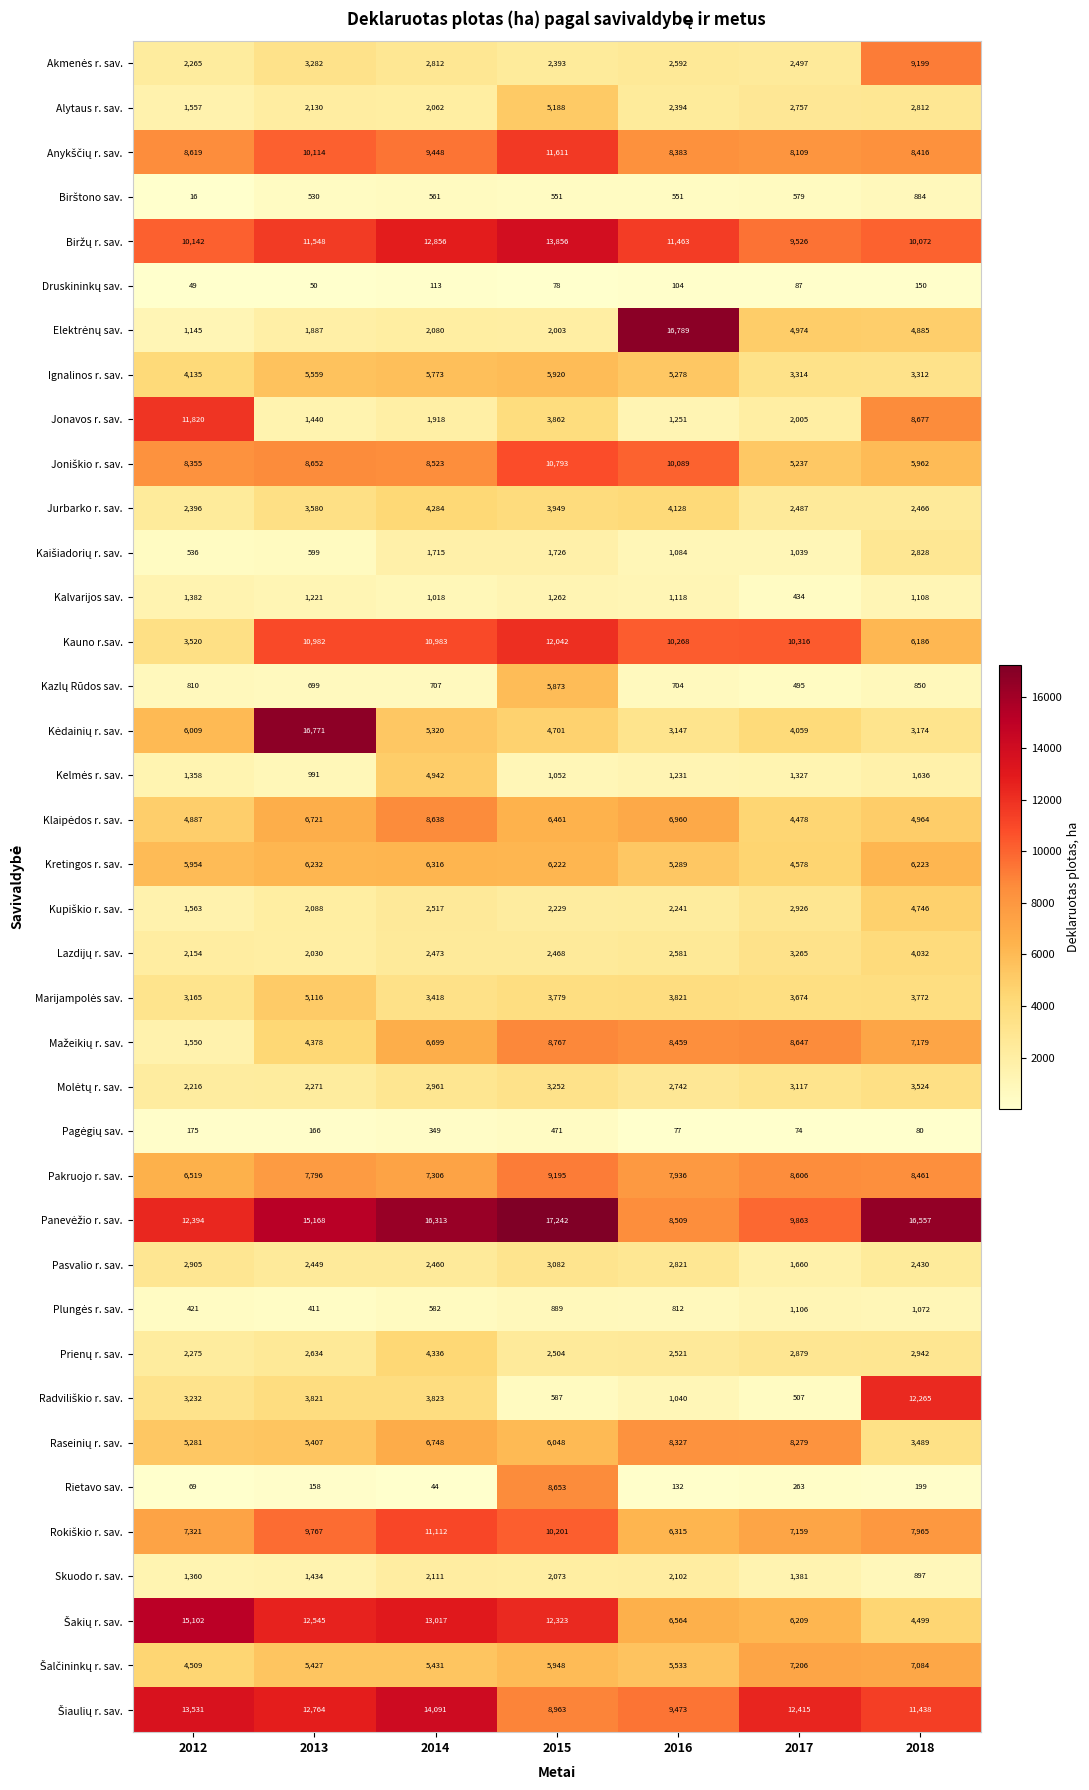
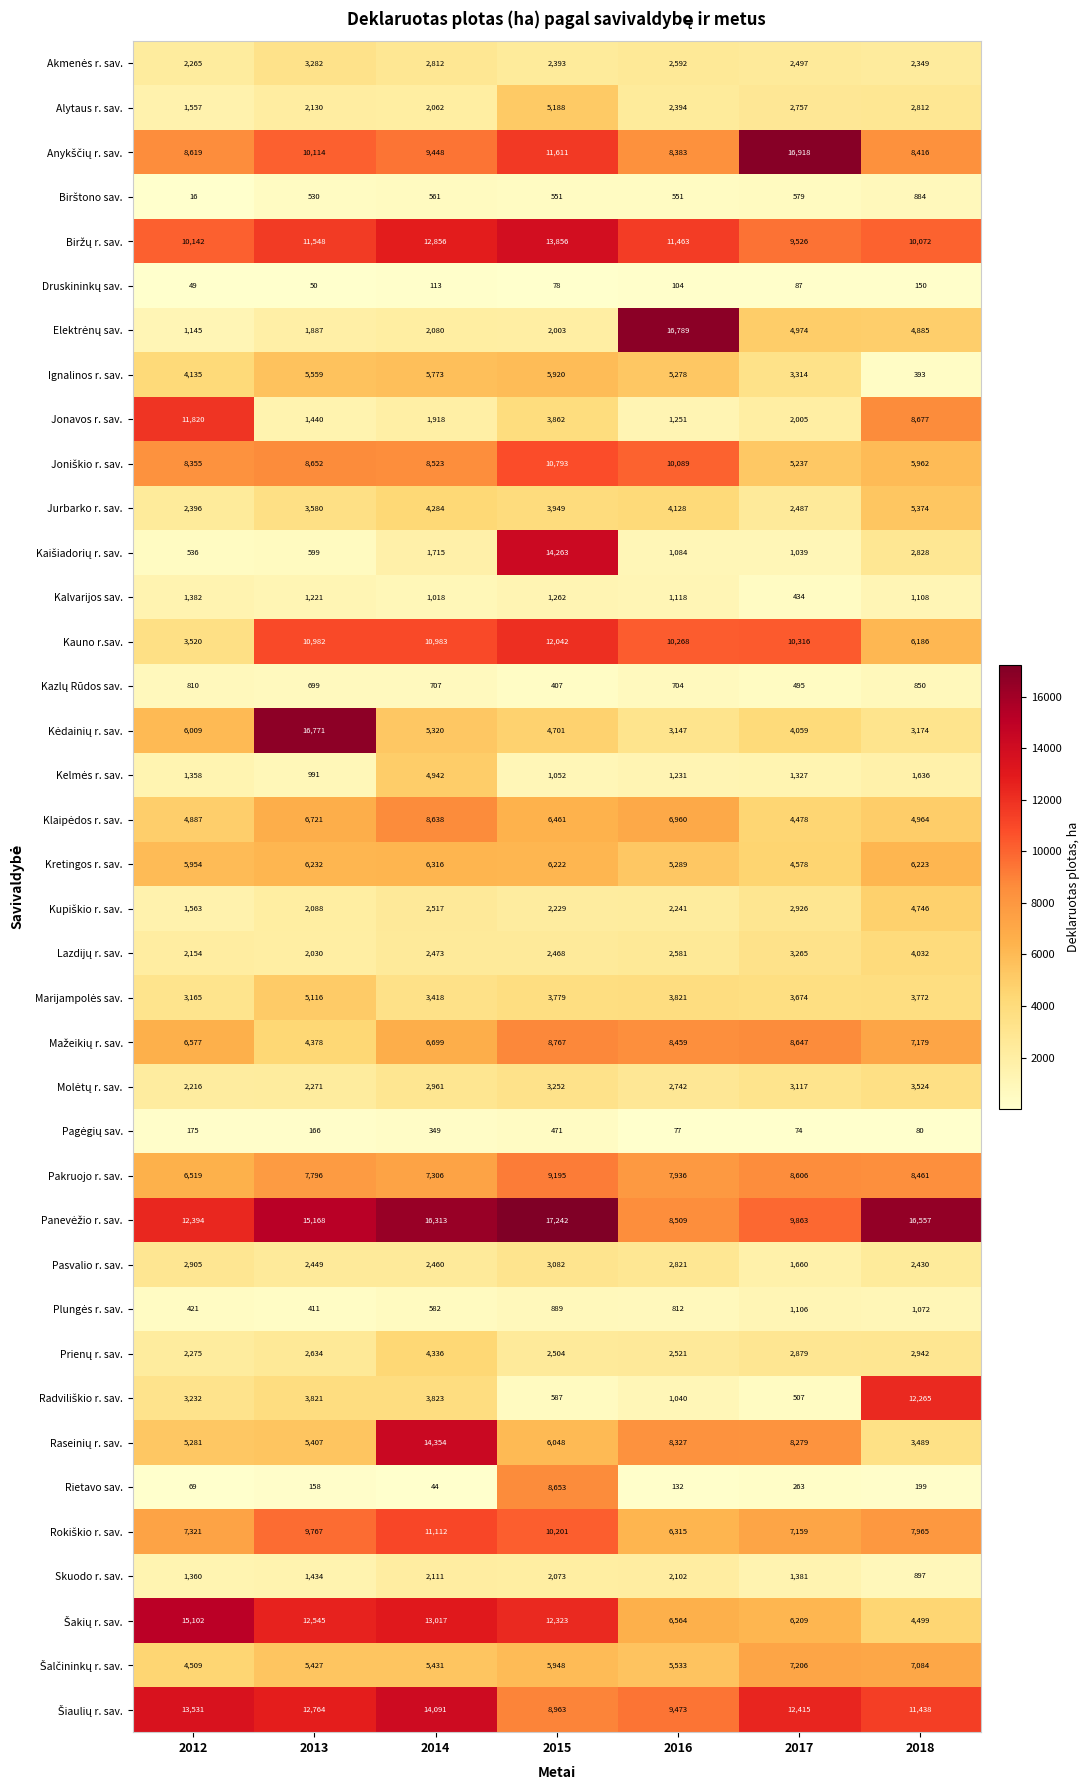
Akmenės r. sav., 2018: 9,199 -> 2,349
Anykščių r. sav., 2017: 8,109 -> 16,918
Ignalinos r. sav., 2018: 3,312 -> 393
Jurbarko r. sav., 2018: 2,466 -> 5,374
Kaišiadorių r. sav., 2015: 1,726 -> 14,263
Kazlų Rūdos sav., 2015: 5,873 -> 407
Mažeikių r. sav., 2012: 1,550 -> 6,577
Raseinių r. sav., 2014: 6,748 -> 14,354
